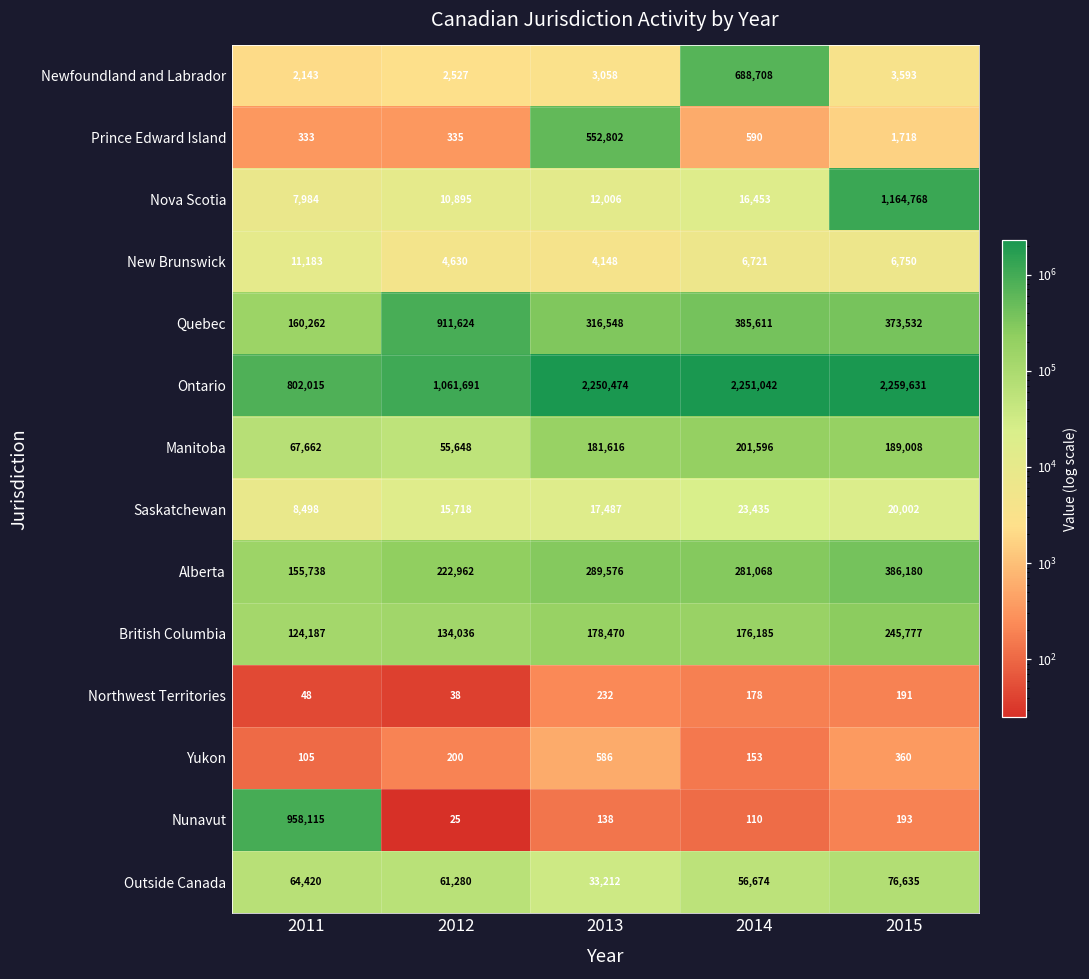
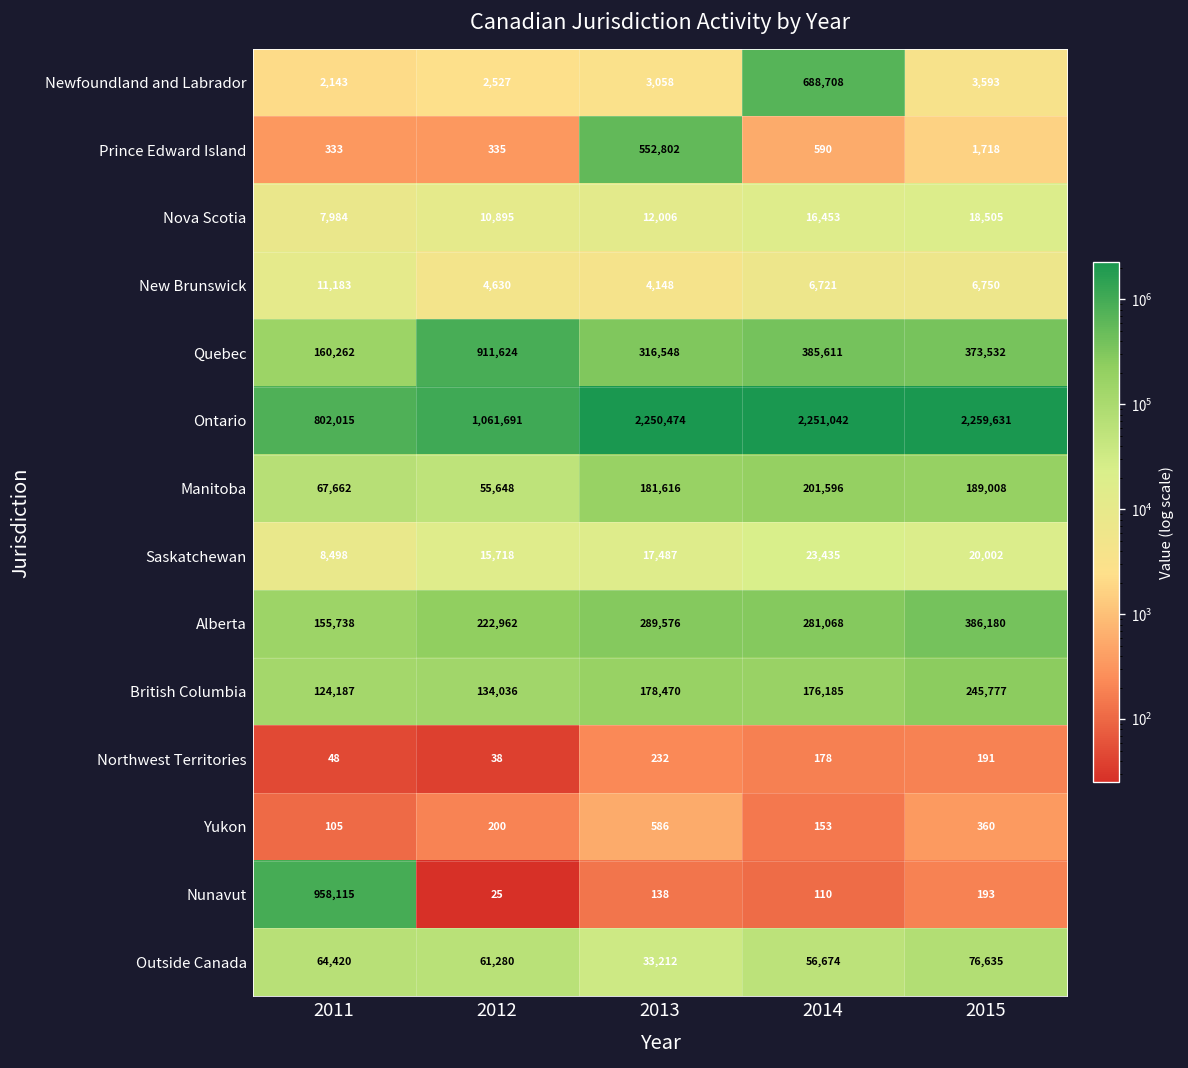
Nova Scotia, 2015: 1,164,768 -> 18,505
